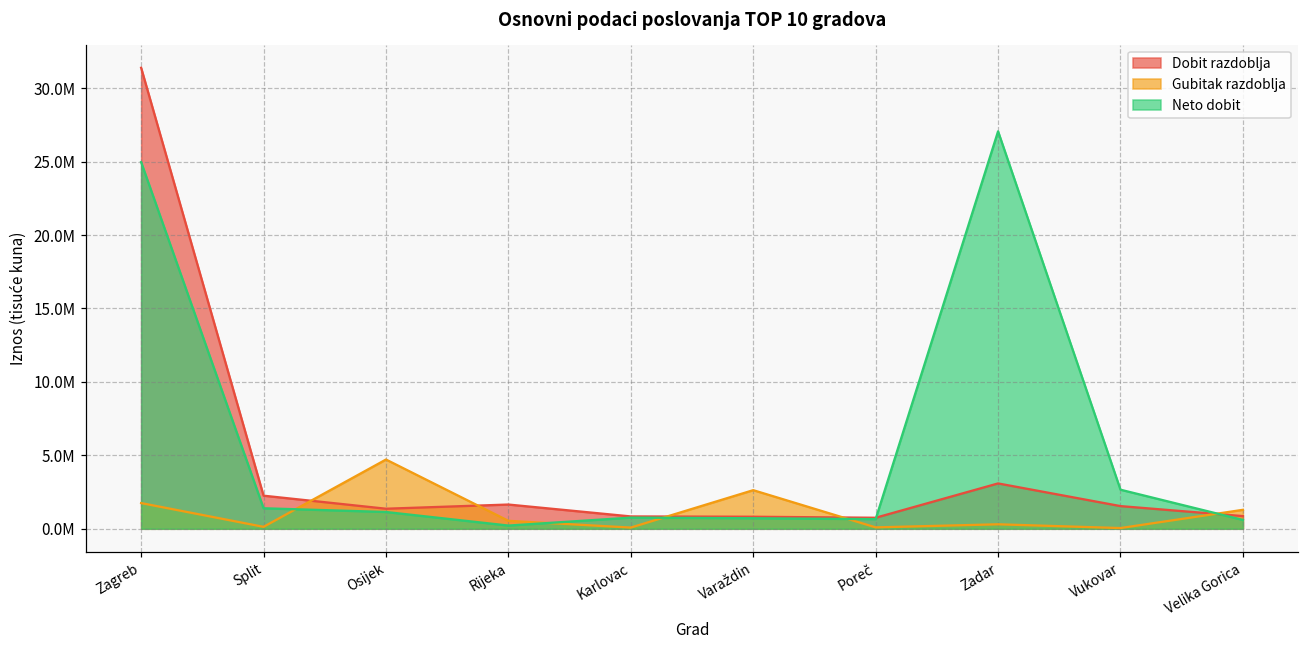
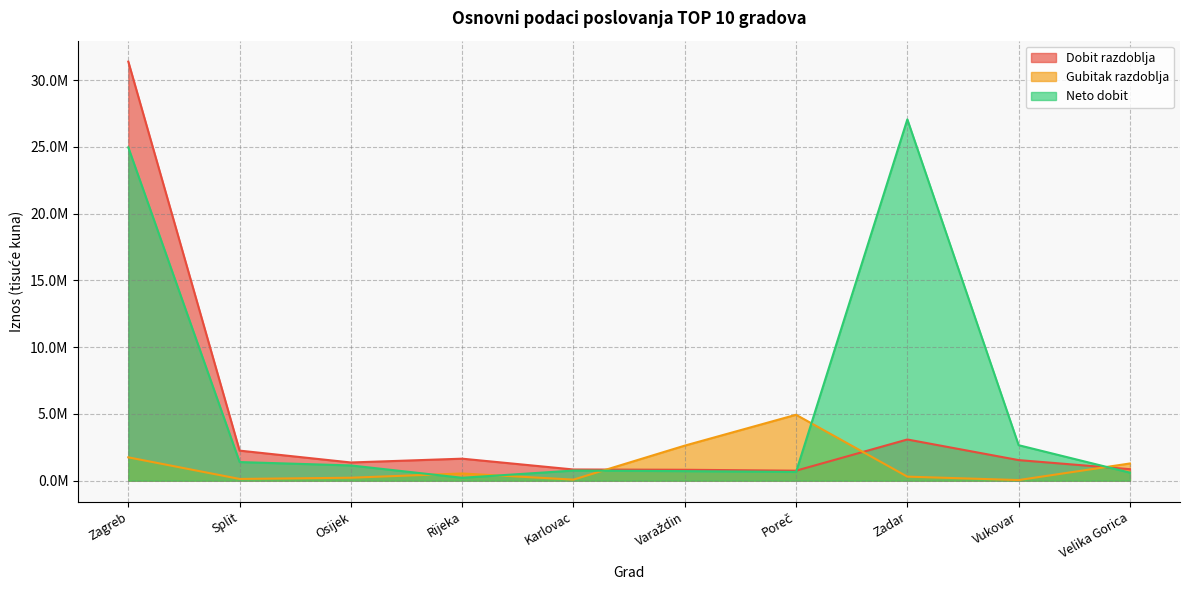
Gubitak razdoblja, Osijek: 4700000 -> 200000
Gubitak razdoblja, Poreč: 100000 -> 4900000
